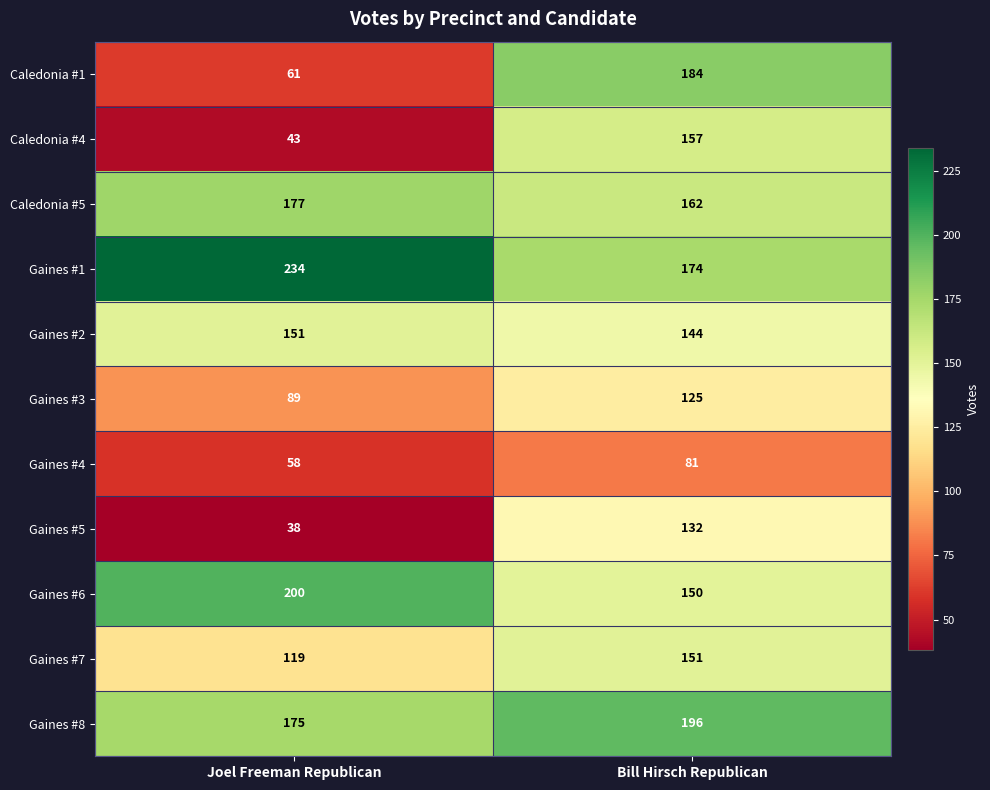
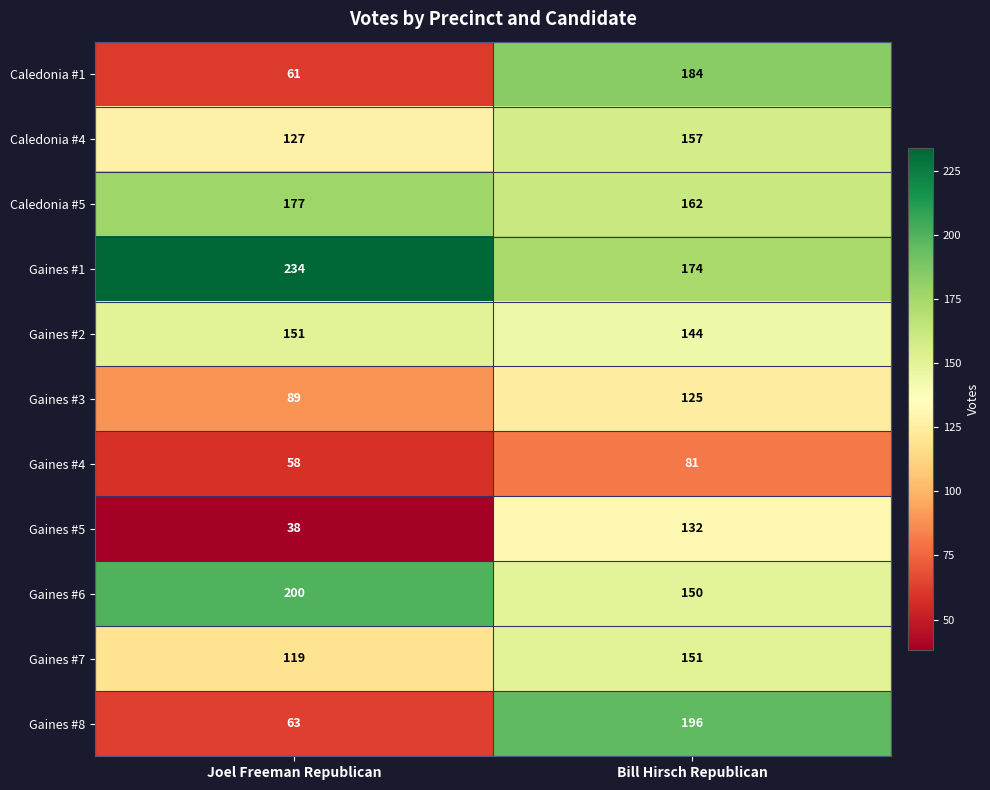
Caledonia #4, Joel Freeman Republican: 43 -> 127
Gaines #8, Joel Freeman Republican: 175 -> 63
